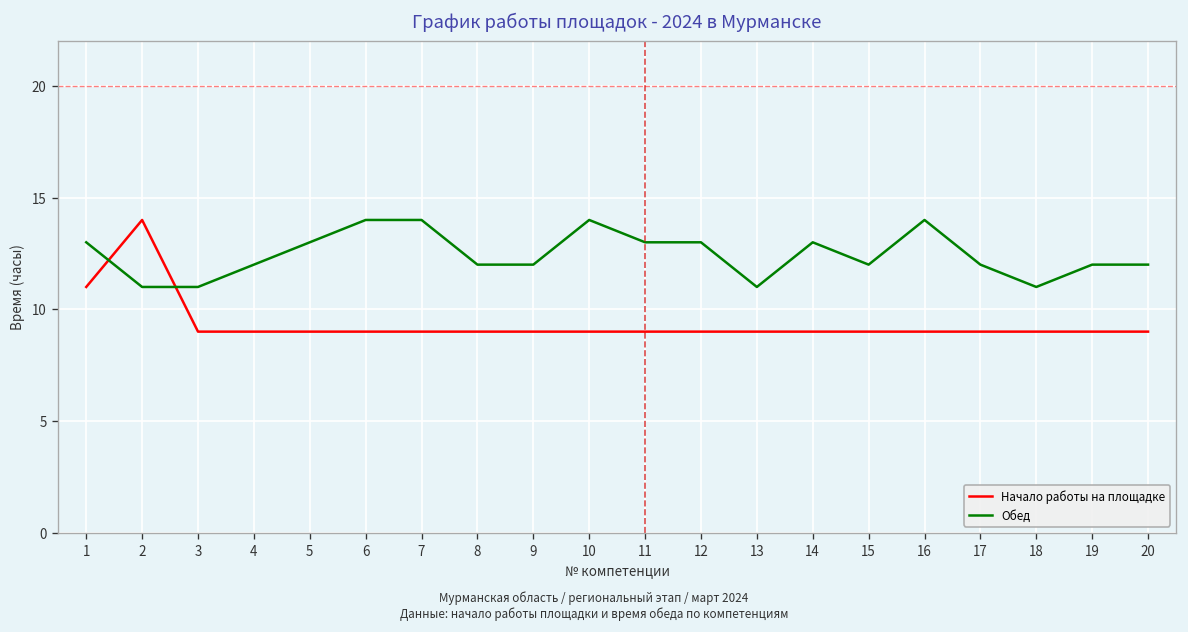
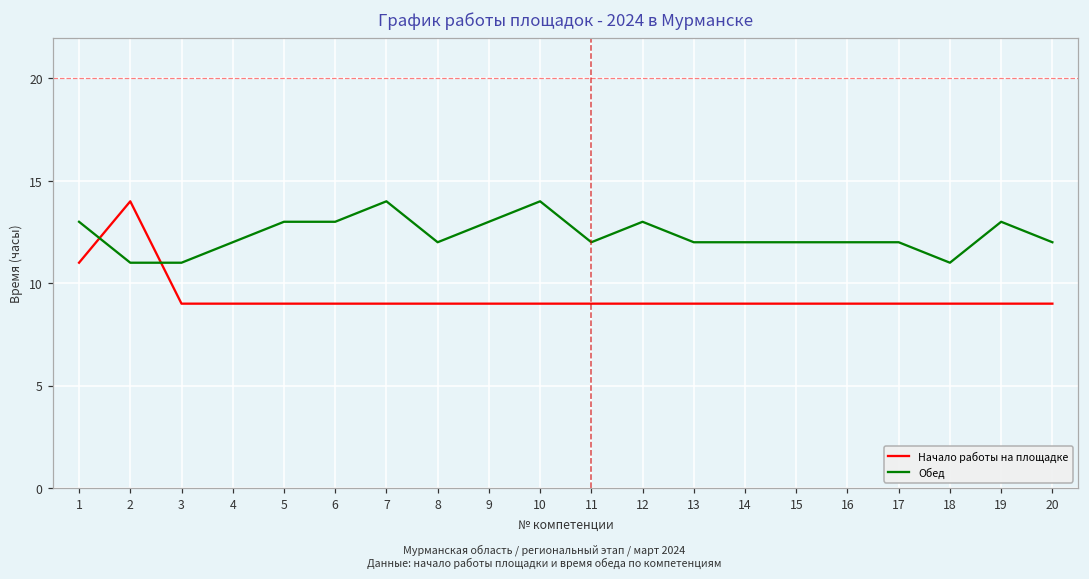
Обед, 6: 14 -> 13
Обед, 9: 12 -> 13
Обед, 11: 13 -> 12
Обед, 13: 11 -> 12
Обед, 14: 13 -> 12
Обед, 16: 14 -> 12
Обед, 19: 12 -> 13
